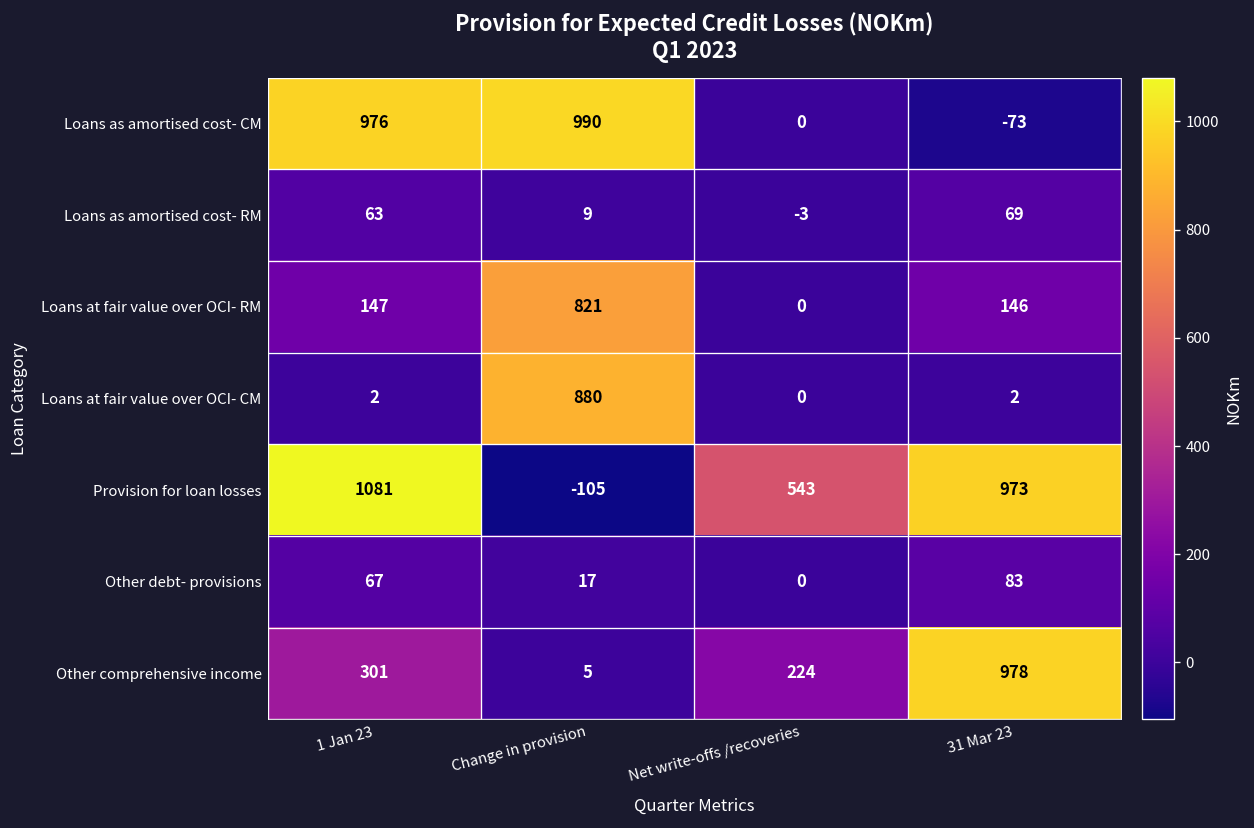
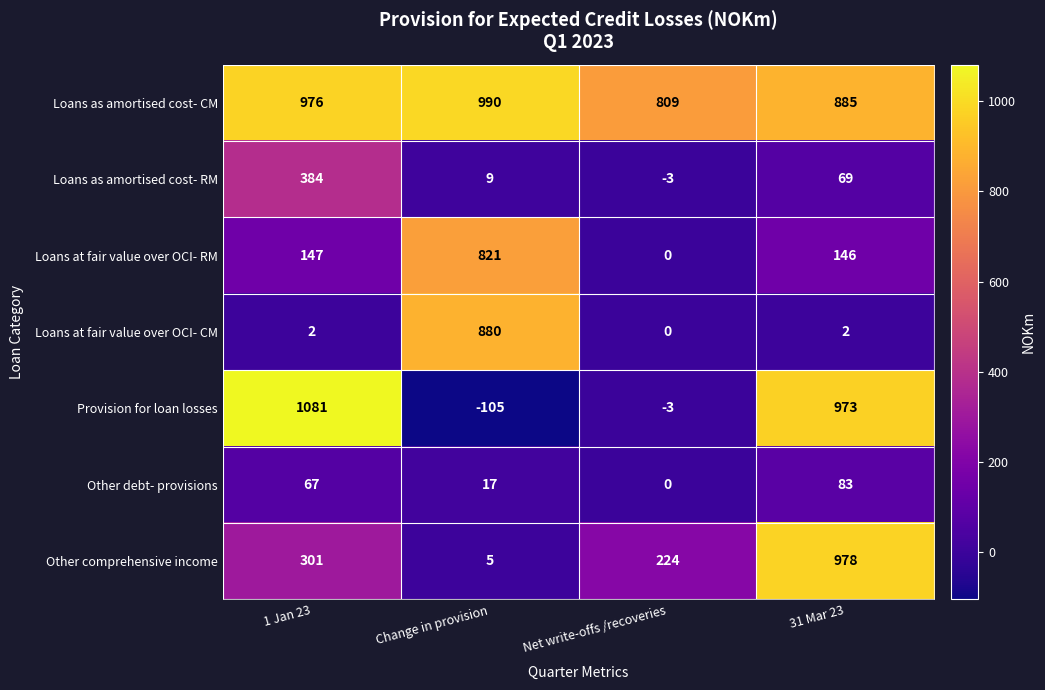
Loans as amortised cost- CM, Net write-offs /recoveries: 0 -> 809
Loans as amortised cost- CM, 31 Mar 23: -73 -> 885
Loans as amortised cost- RM, 1 Jan 23: 63 -> 384
Provision for loan losses, Net write-offs /recoveries: 543 -> -3
